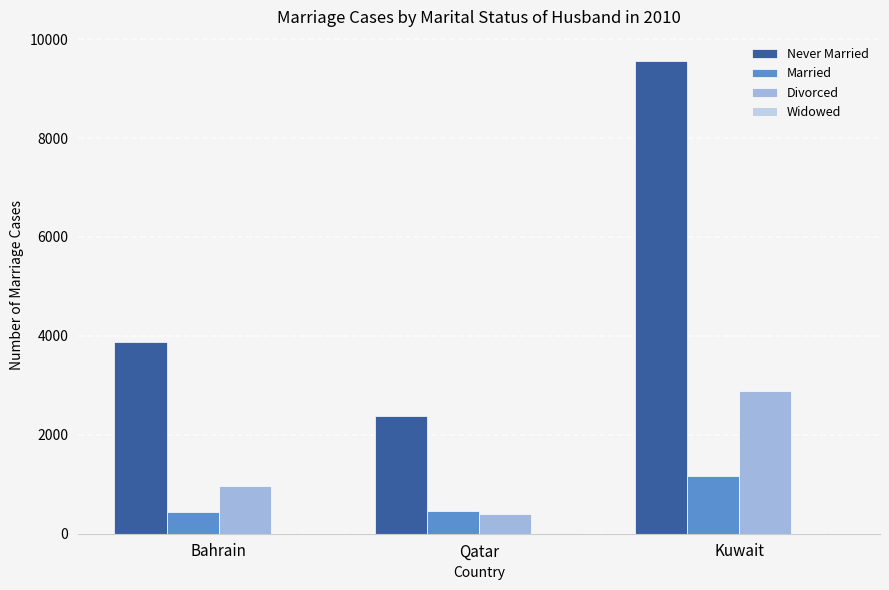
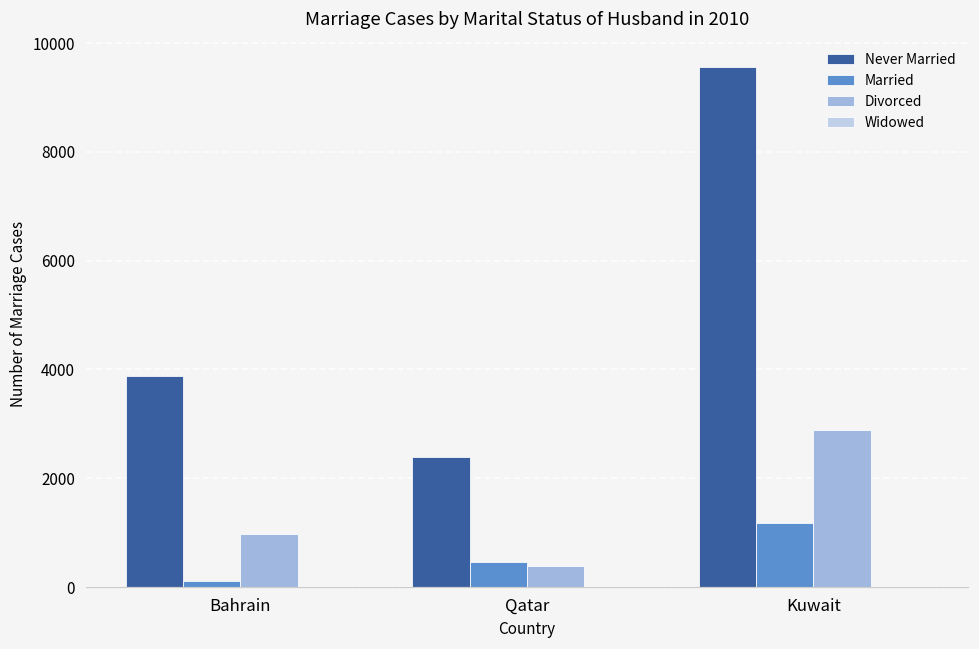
Married, Bahrain: 400 -> 100
